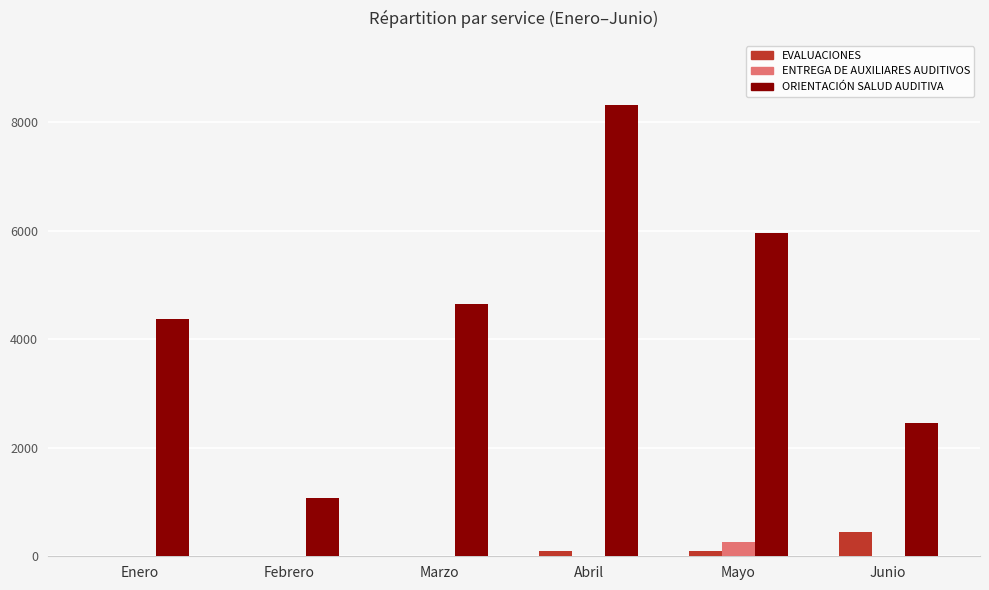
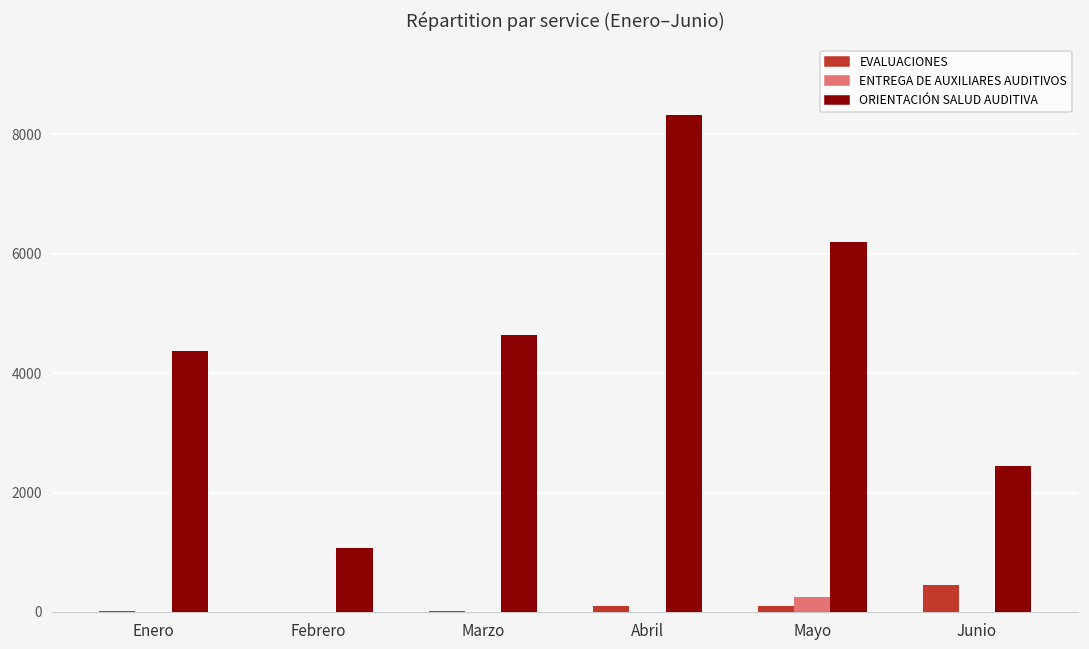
ORIENTACIÓN SALUD AUDITIVA, Mayo: 6000 -> 6200
